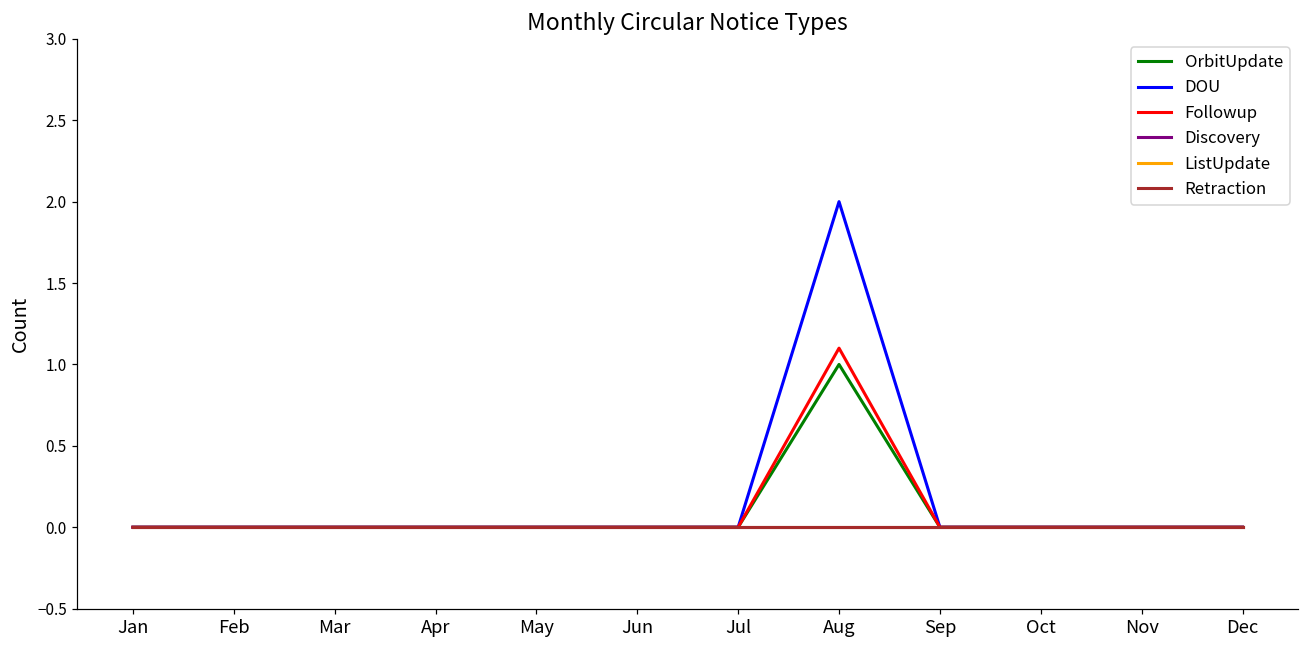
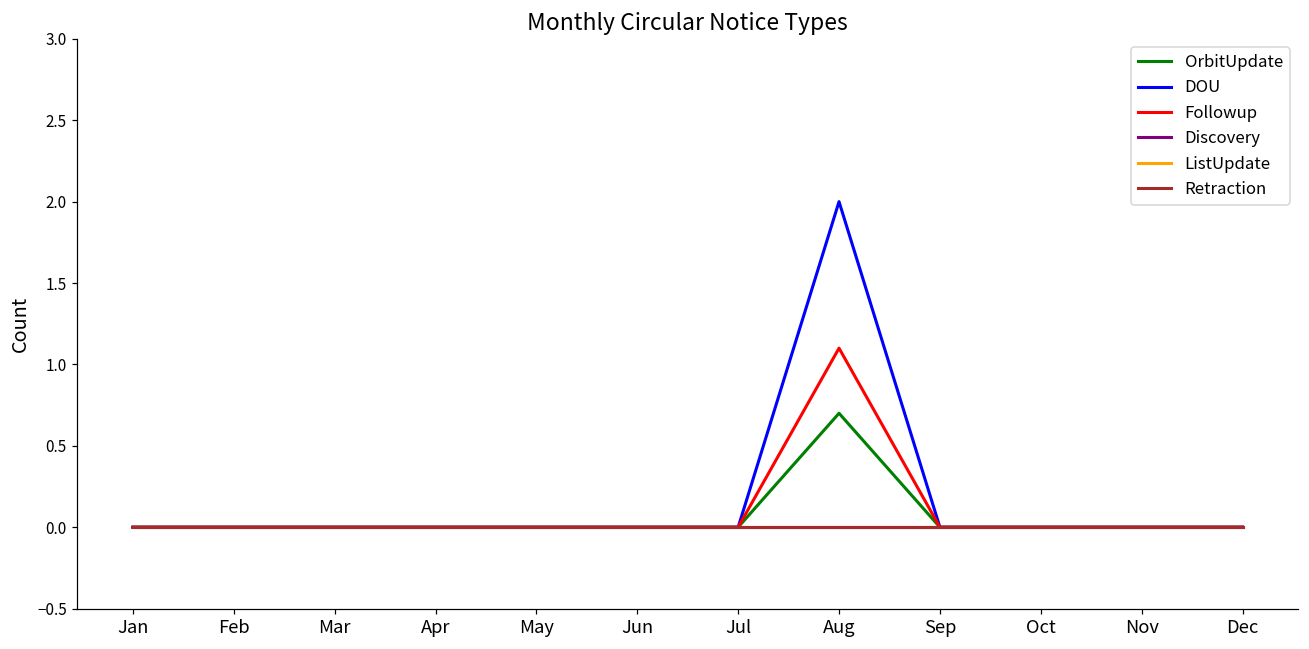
OrbitUpdate, Aug: 1.0 -> 0.7
